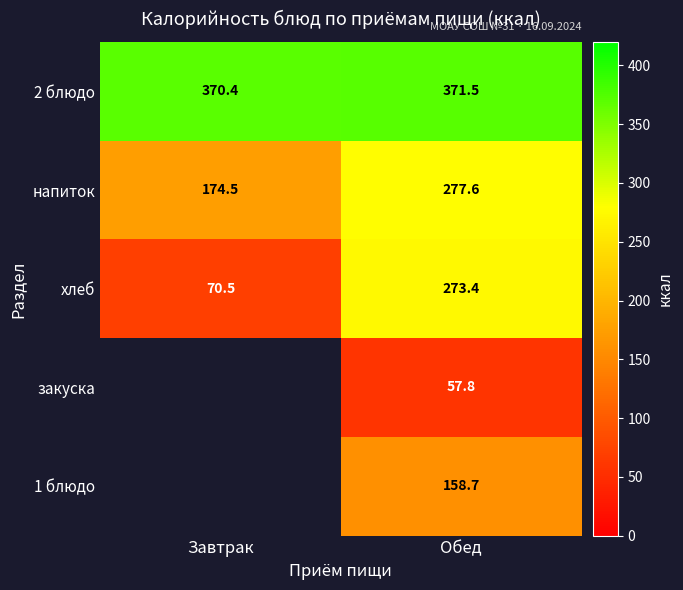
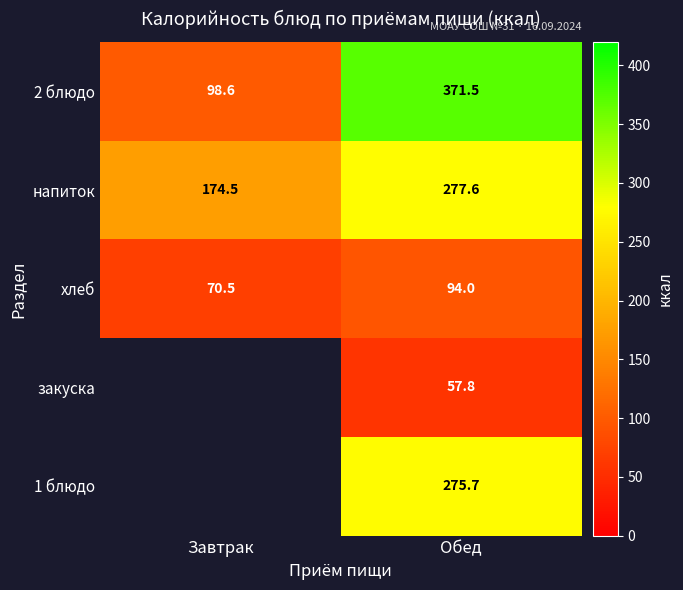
2 блюдо, Завтрак: 370.4 -> 98.6
хлеб, Обед: 273.4 -> 94.0
1 блюдо, Обед: 158.7 -> 275.7
